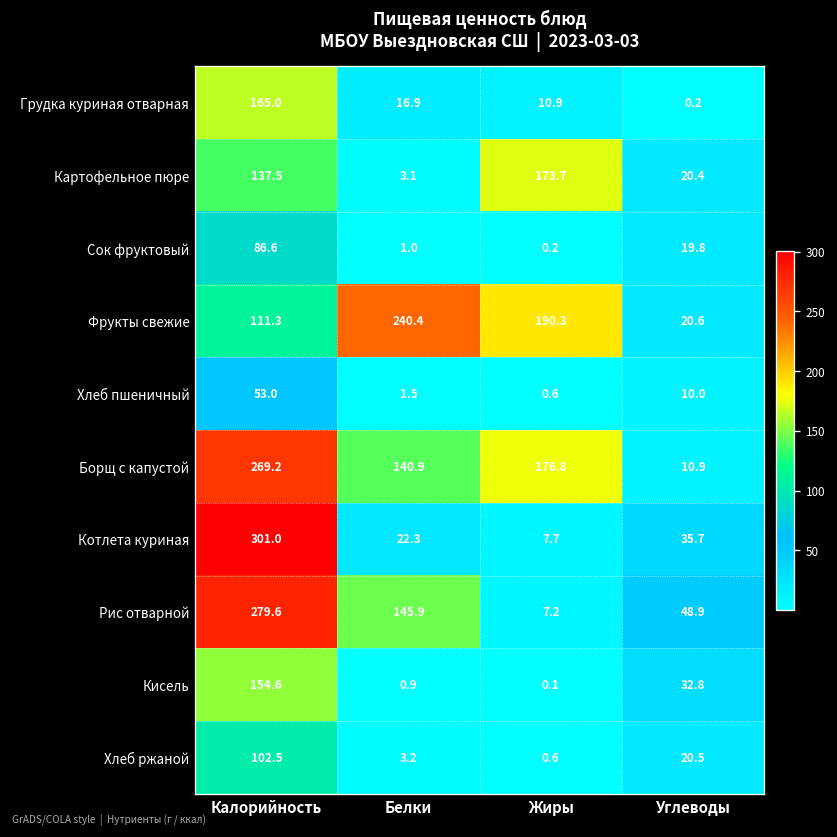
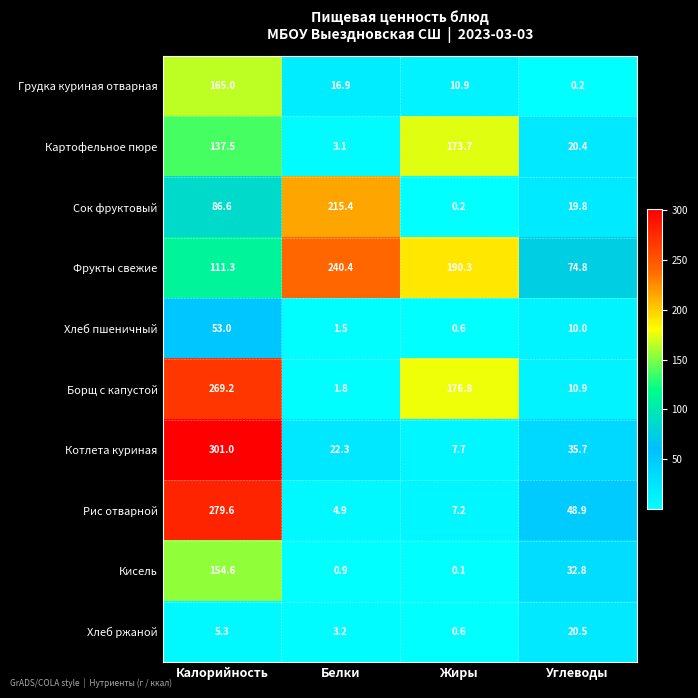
Сок фруктовый, Белки: 1.0 -> 215.4
Фрукты свежие, Углеводы: 20.6 -> 74.8
Борщ с капустой, Белки: 140.9 -> 1.8
Рис отварной, Белки: 145.9 -> 4.9
Хлеб ржаной, Калорийность: 102.5 -> 5.3
